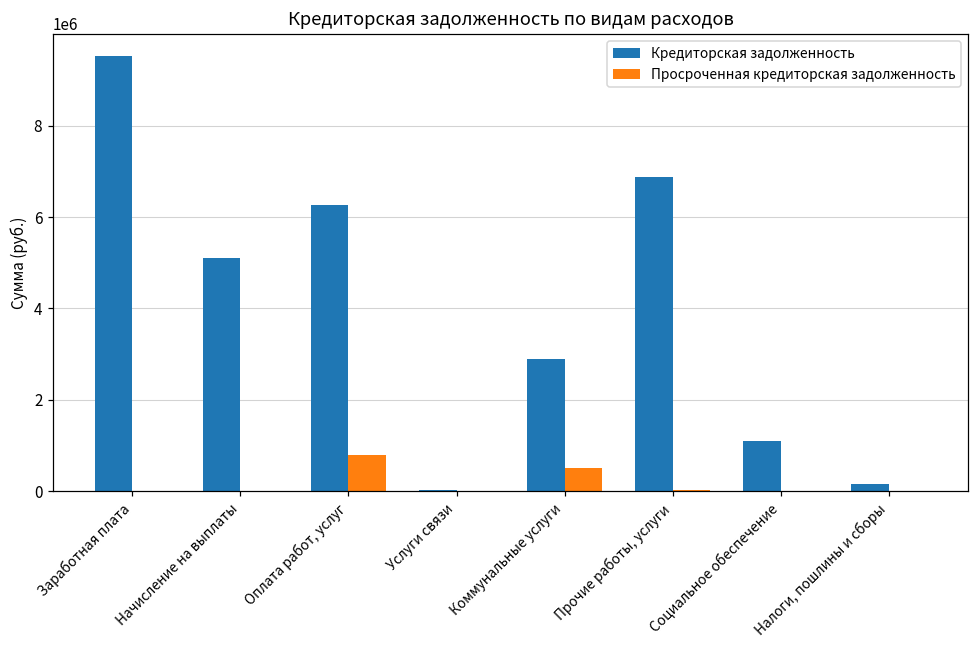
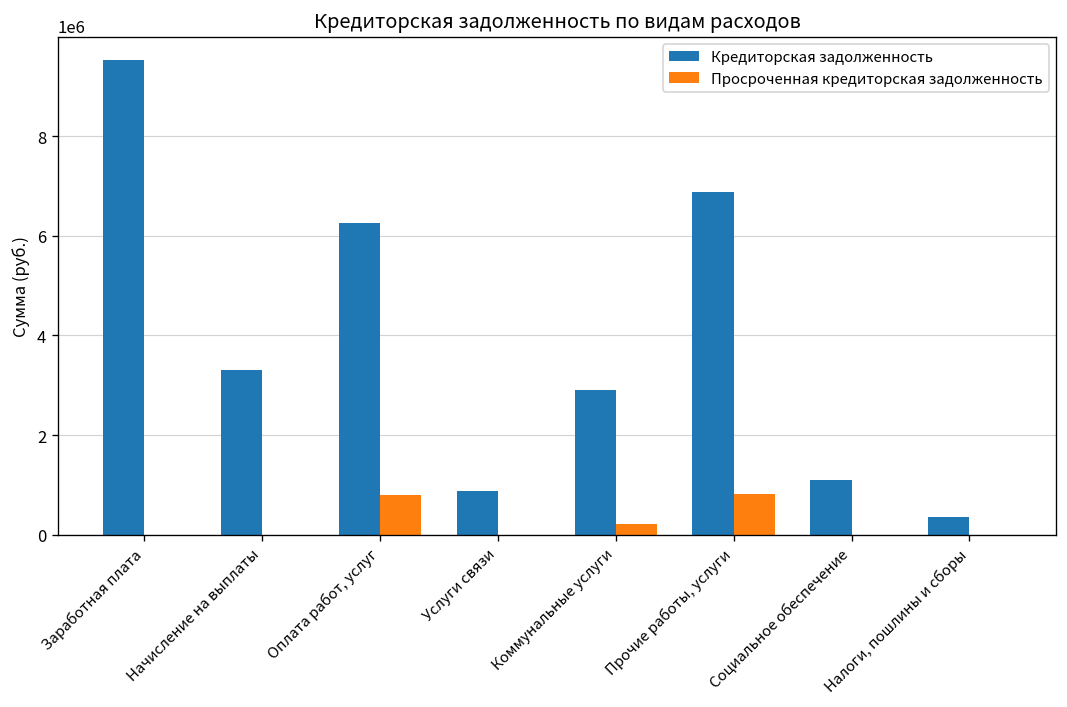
Кредиторская задолженность, Начисление на выплаты: 5100000 -> 3300000
Кредиторская задолженность, Услуги связи: 0 -> 900000
Просроченная кредиторская задолженность, Коммунальные услуги: 500000 -> 200000
Просроченная кредиторская задолженность, Прочие работы, услуги: 0 -> 800000
Кредиторская задолженность, Налоги, пошлины и сборы: 200000 -> 400000
